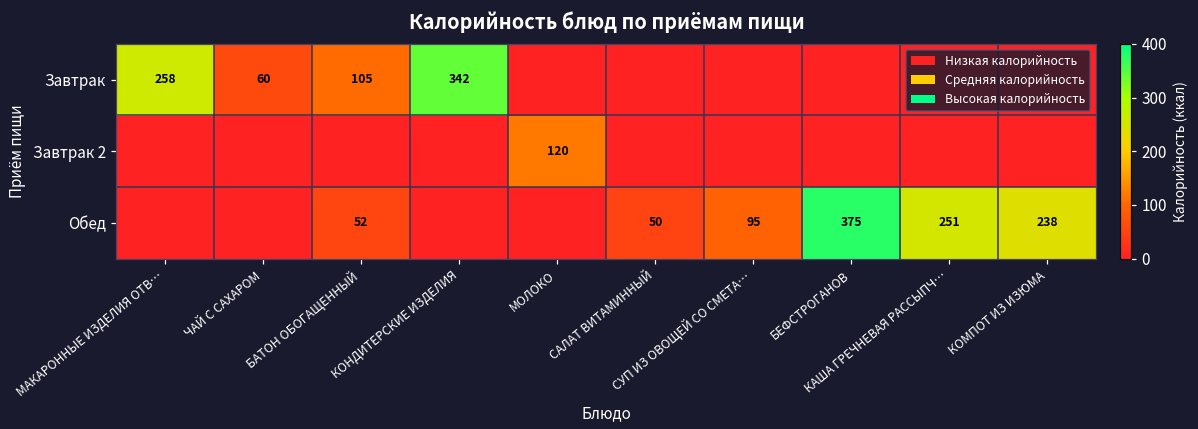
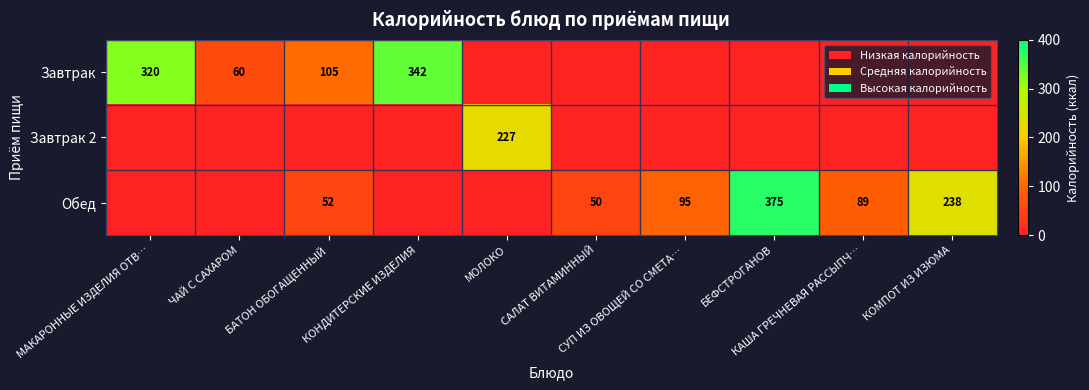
Завтрак, МАКАРОННЫЕ ИЗДЕЛИЯ ОТВ…: 258 -> 320
Завтрак 2, МОЛОКО: 120 -> 227
Обед, КАША ГРЕЧНЕВАЯ РАССЫПЧ…: 251 -> 89
